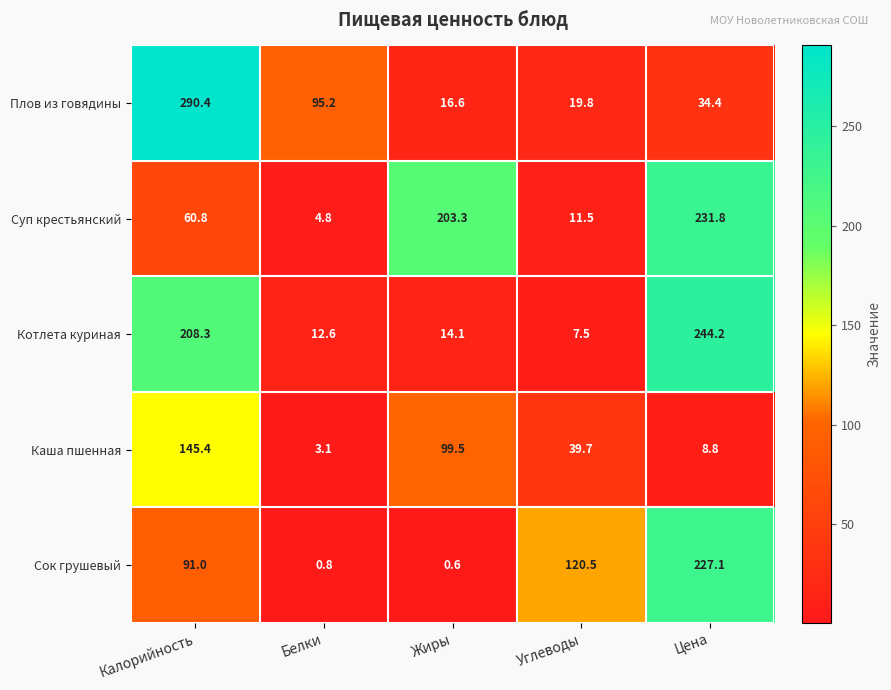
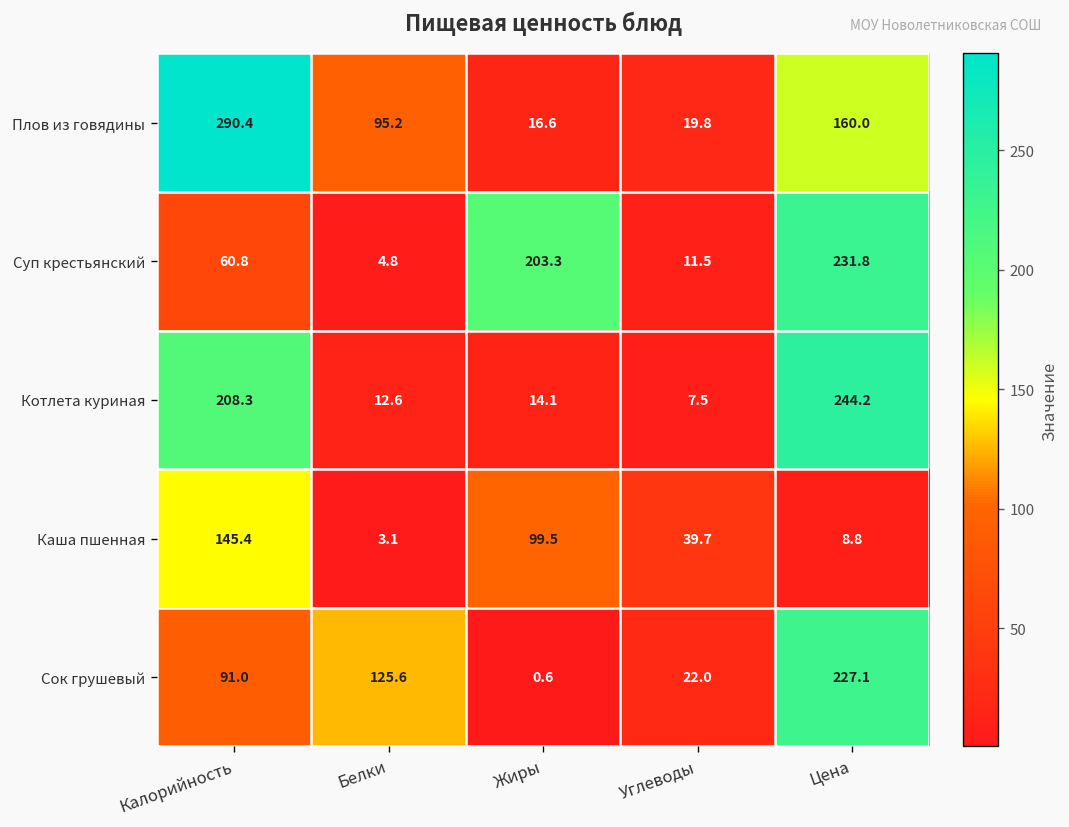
Плов из говядины, Цена: 34.4 -> 160.0
Сок грушевый, Белки: 0.8 -> 125.6
Сок грушевый, Углеводы: 120.5 -> 22.0
